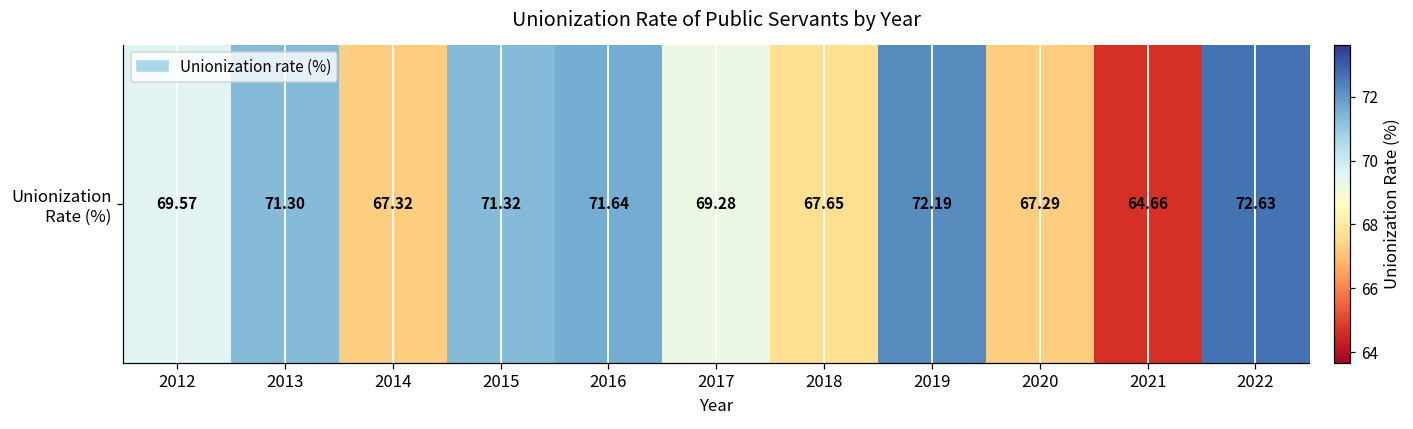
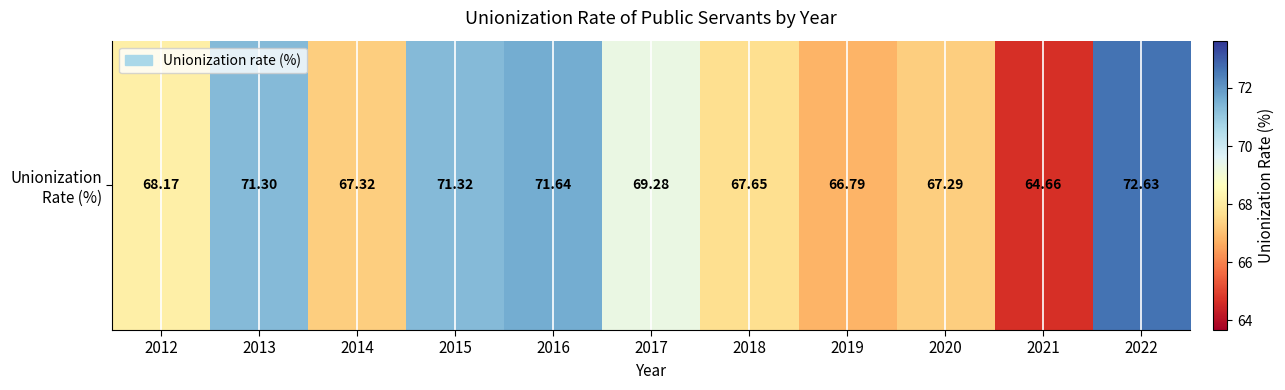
Unionization Rate (%), 2012: 69.57 -> 68.17
Unionization Rate (%), 2019: 72.19 -> 66.79
